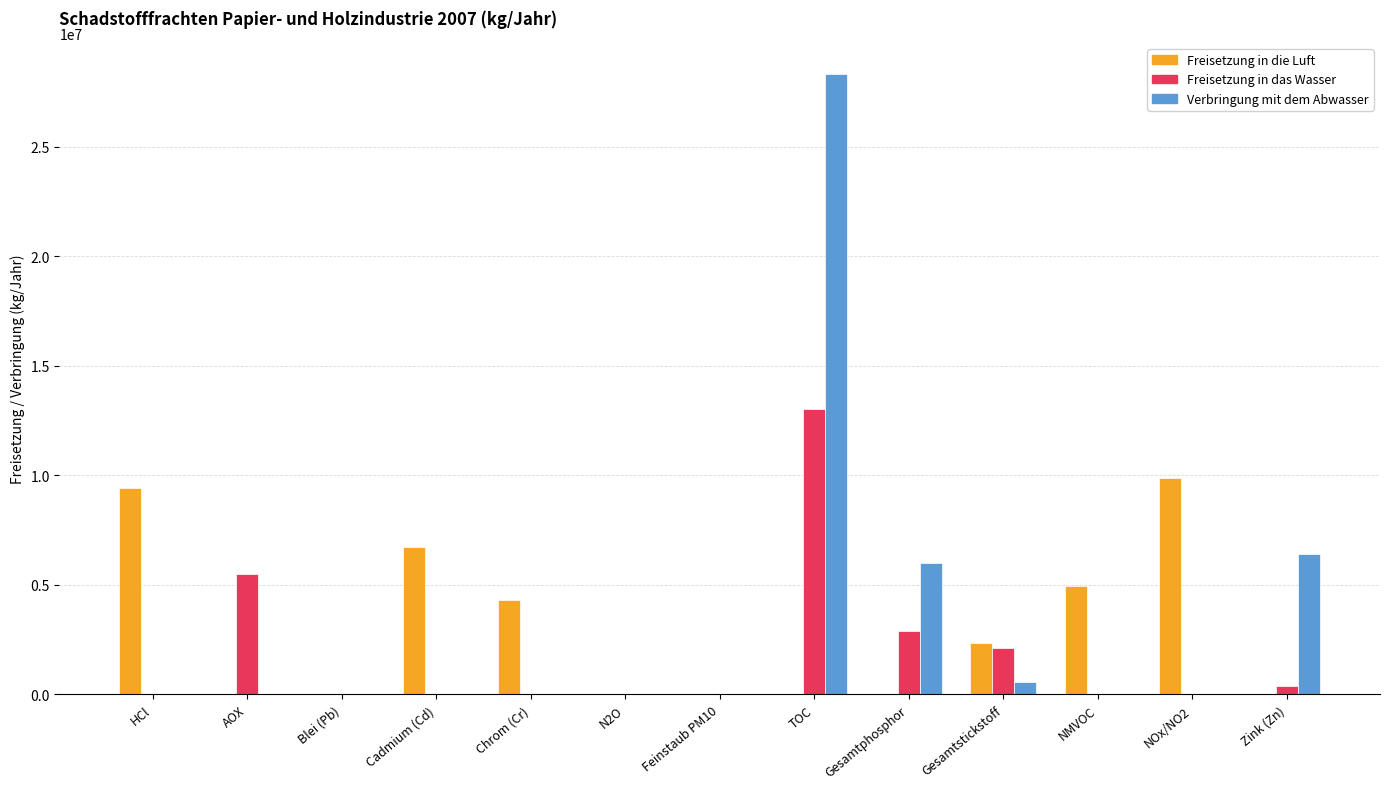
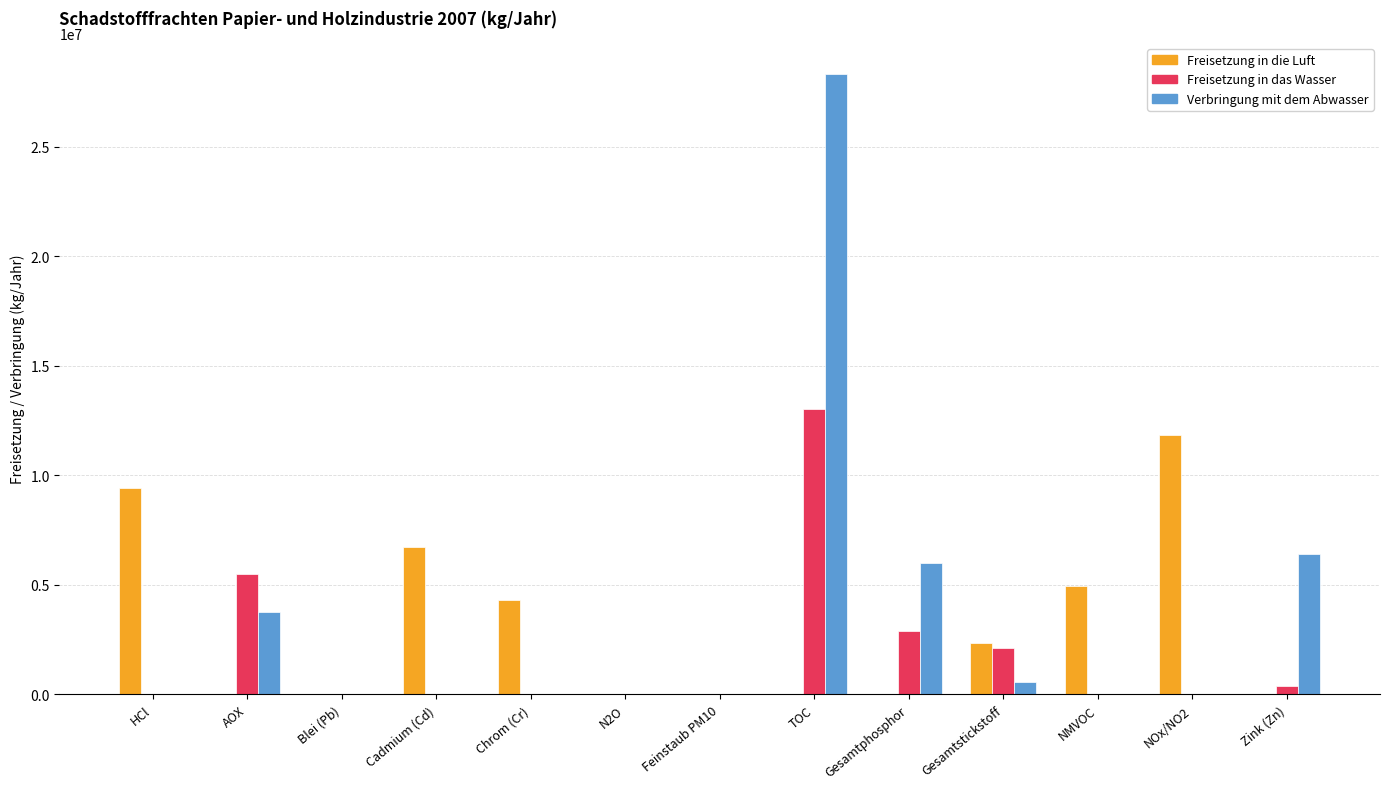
Verbringung mit dem Abwasser, AOX: 0 -> 3800000
Freisetzung in die Luft, NOx/NO2: 9900000 -> 11800000
